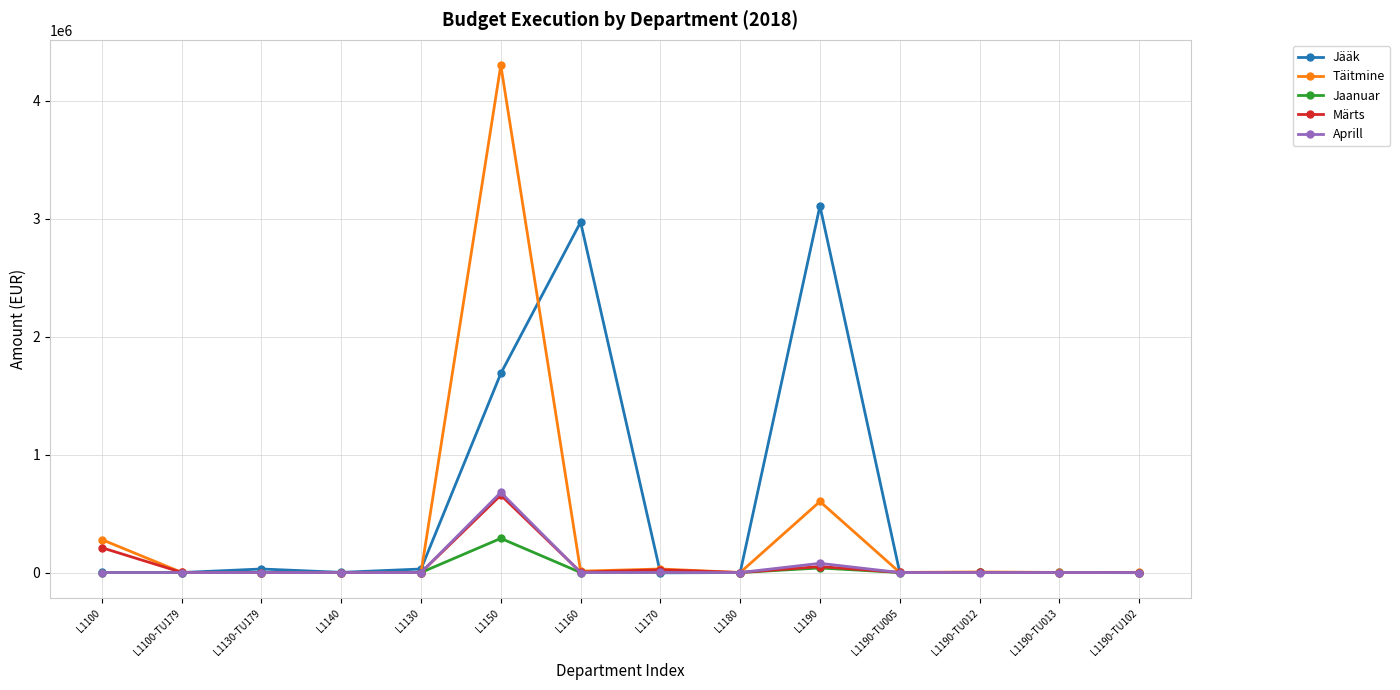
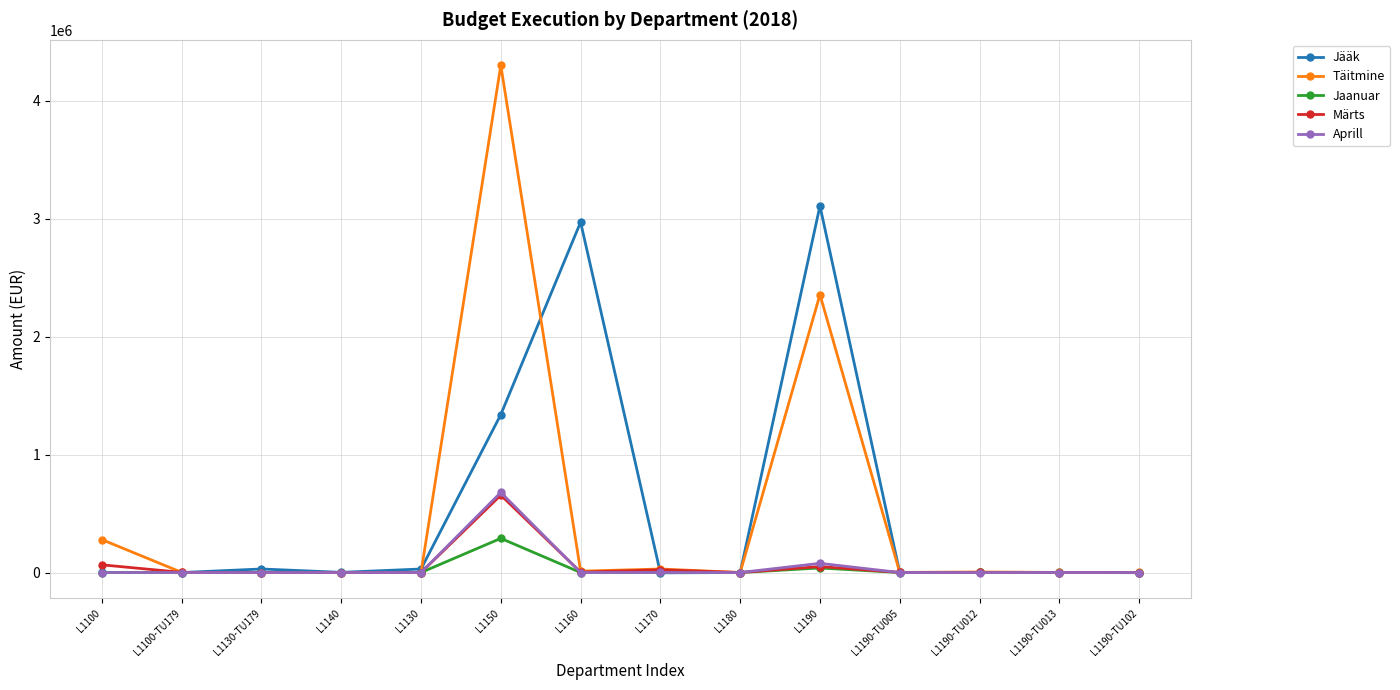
Märts, L1100: 210000 -> 70000
Jääk, L1150: 1690000 -> 1340000
Täitmine, L1190: 600000 -> 2360000
